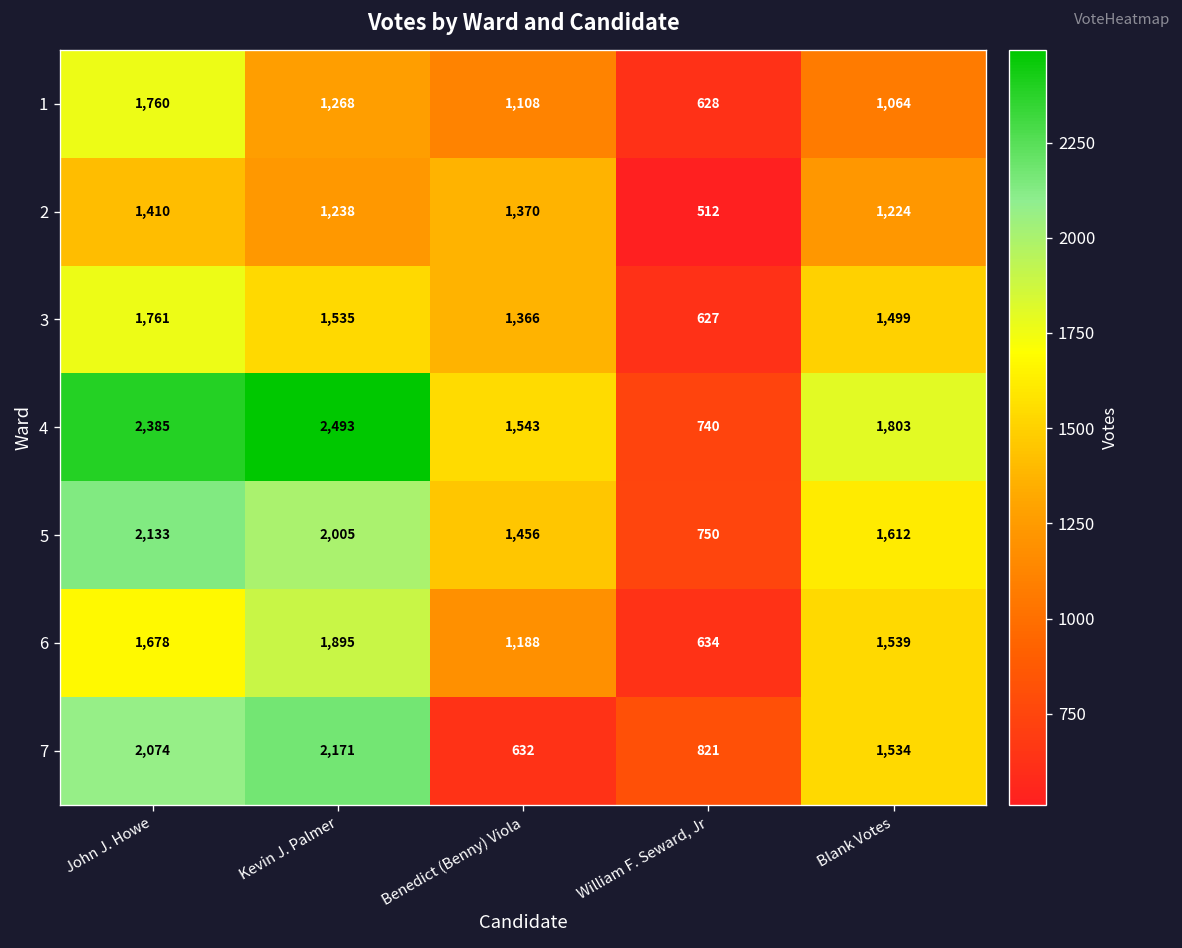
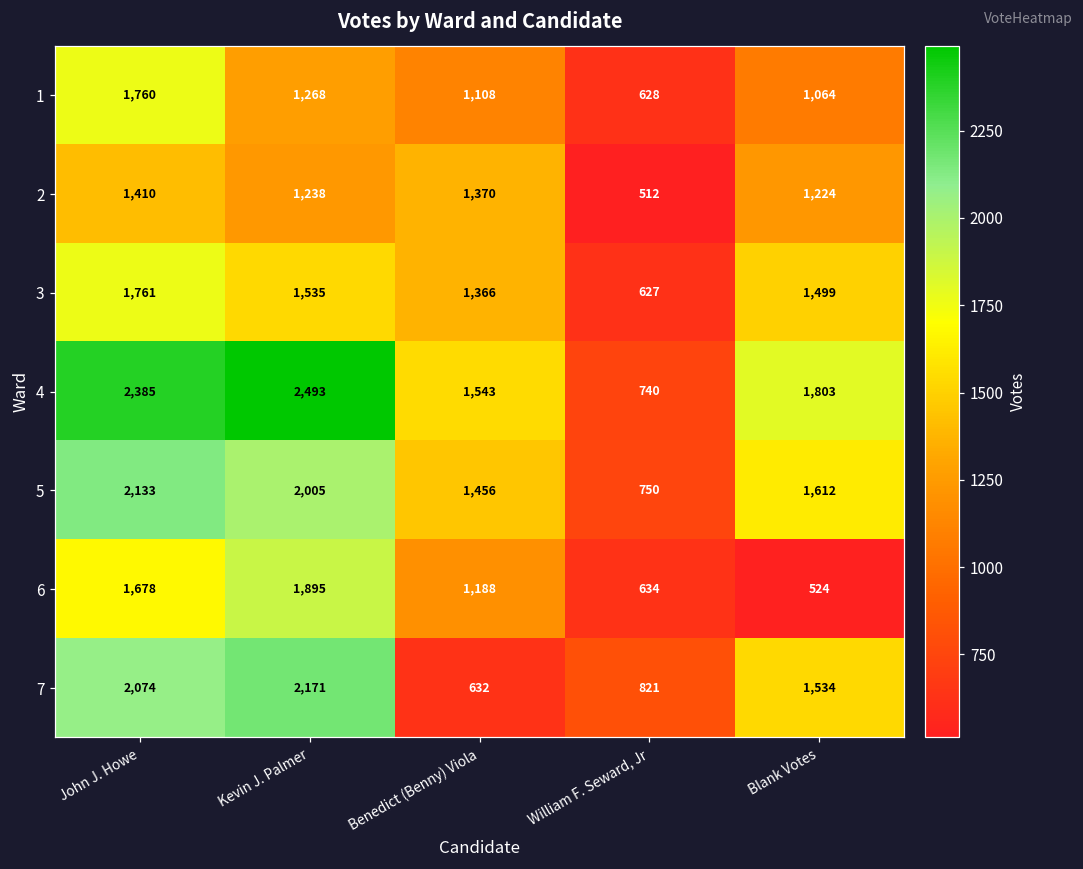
6, Blank Votes: 1,539 -> 524
